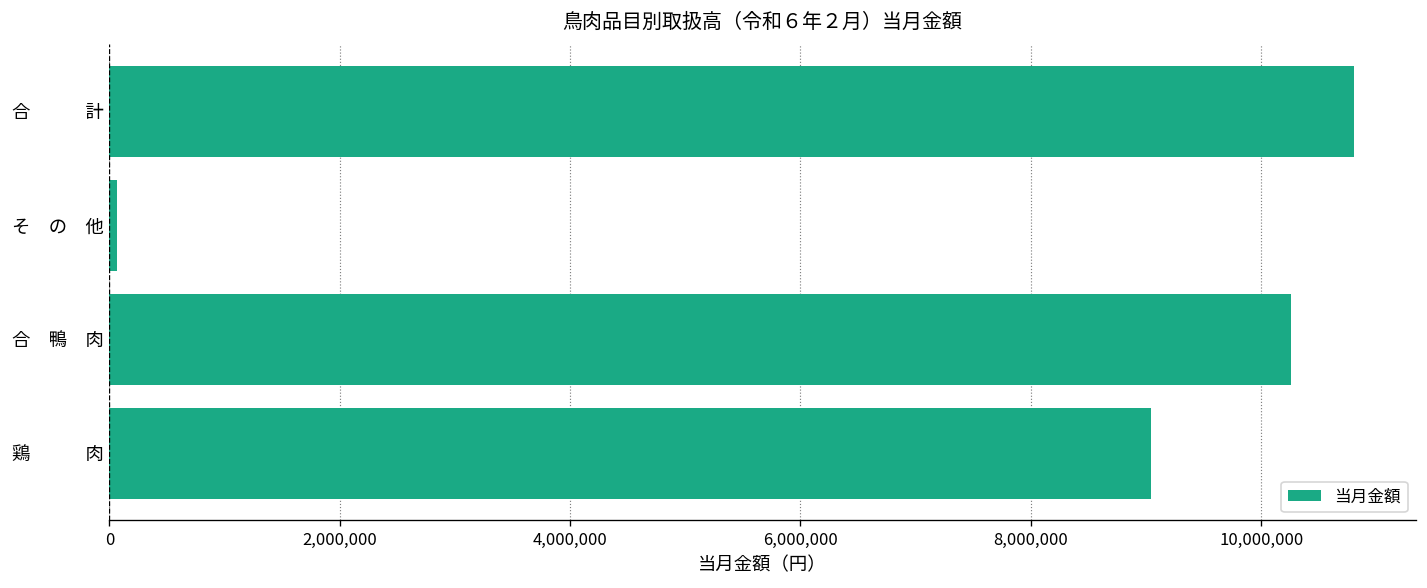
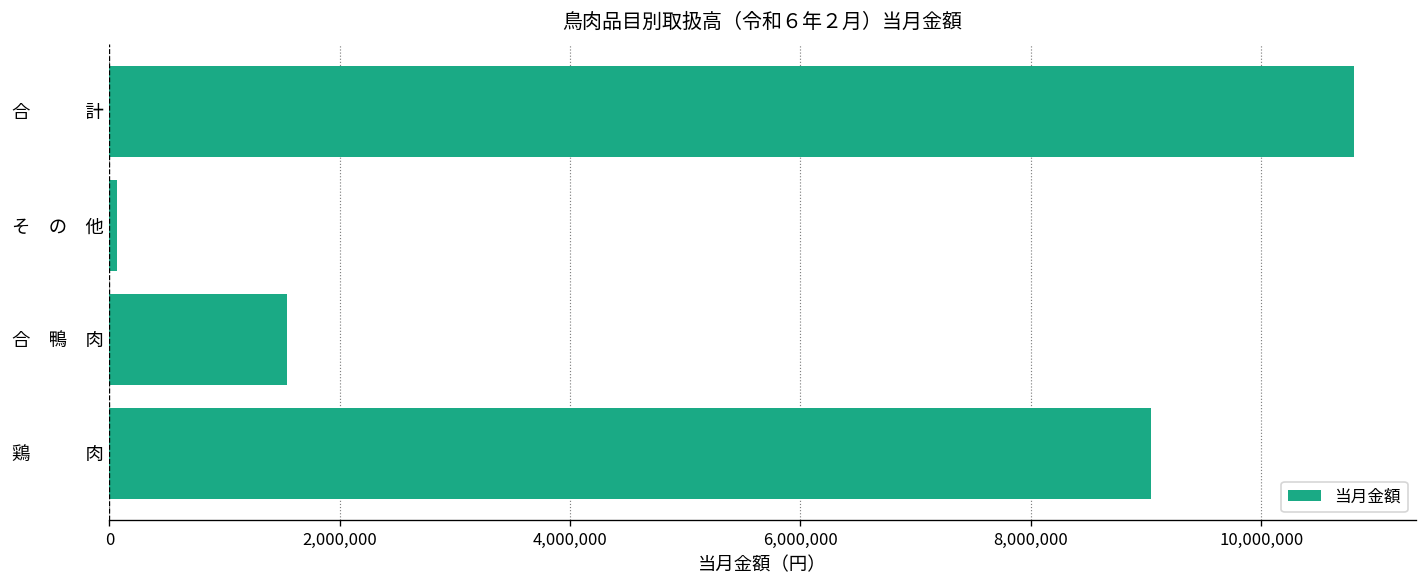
合 鴨 肉: 10,300,000 -> 1,500,000
